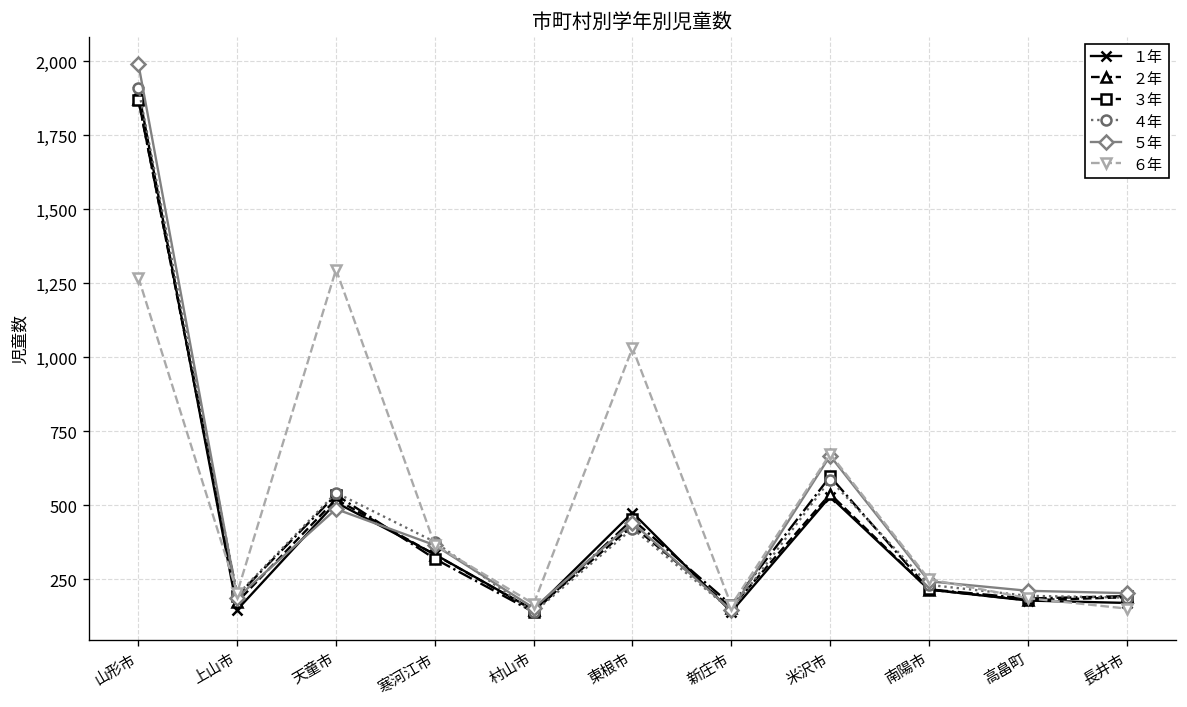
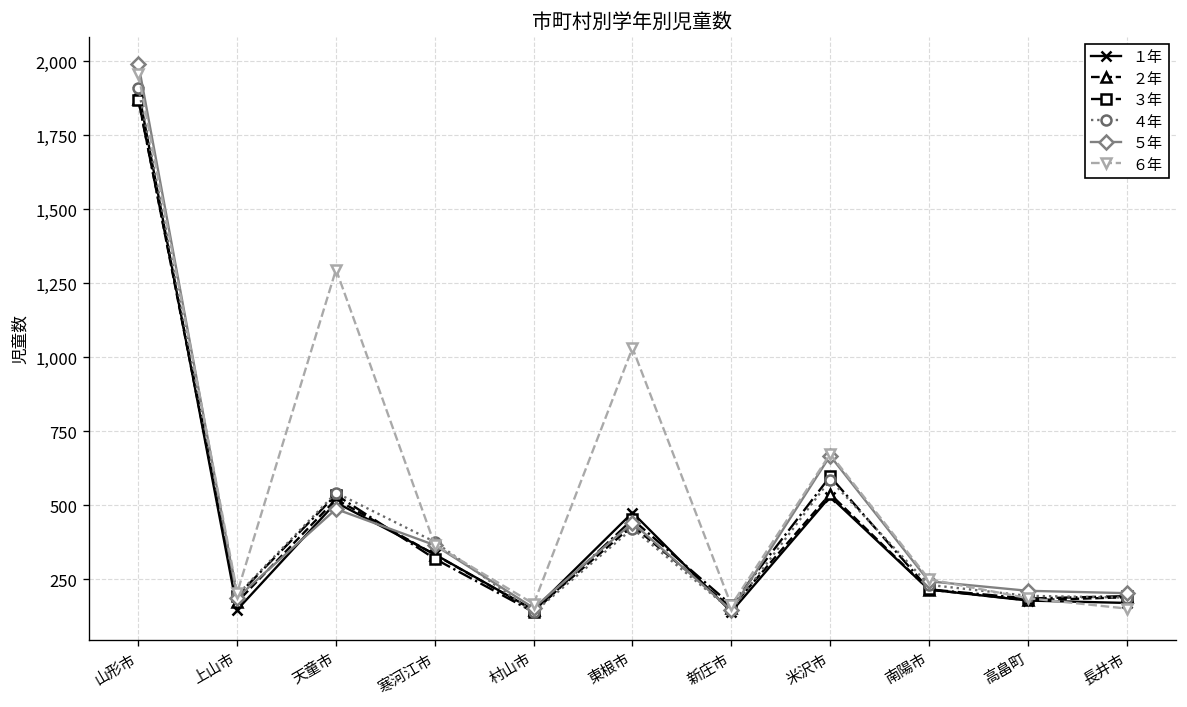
６年, 山形市: 1,270 -> 1,960
